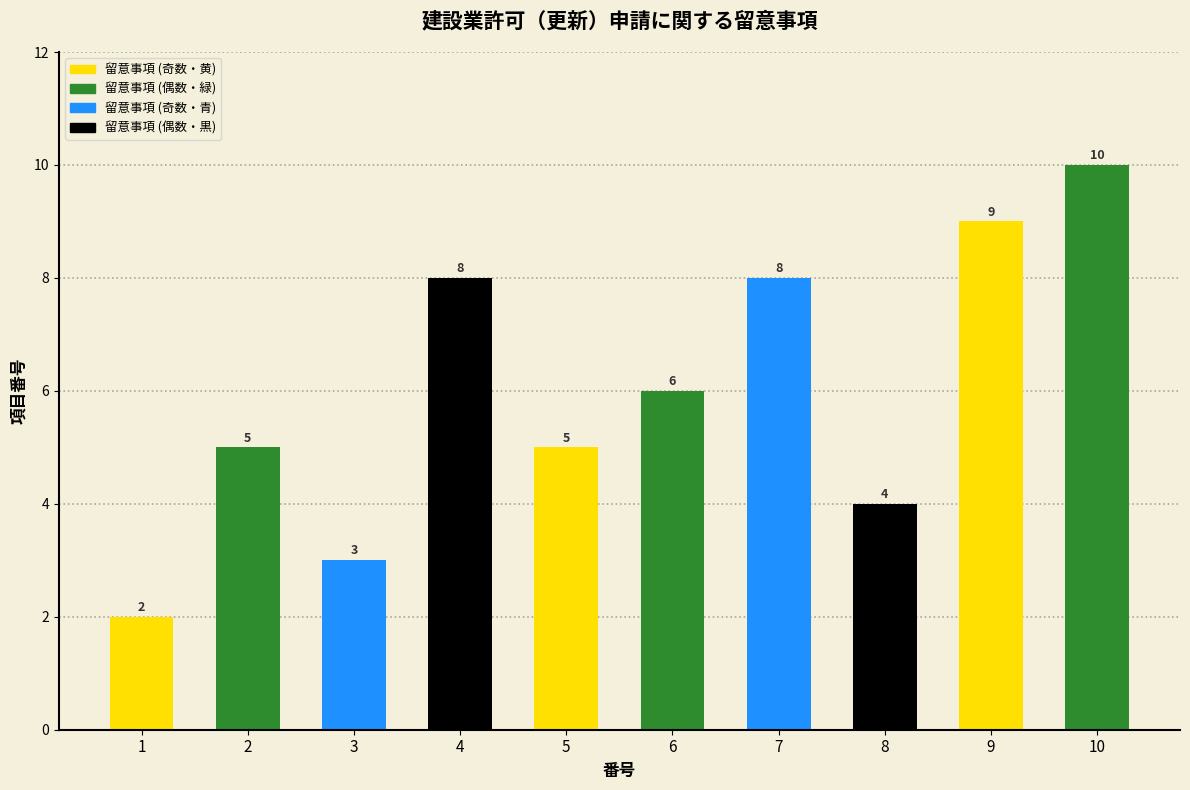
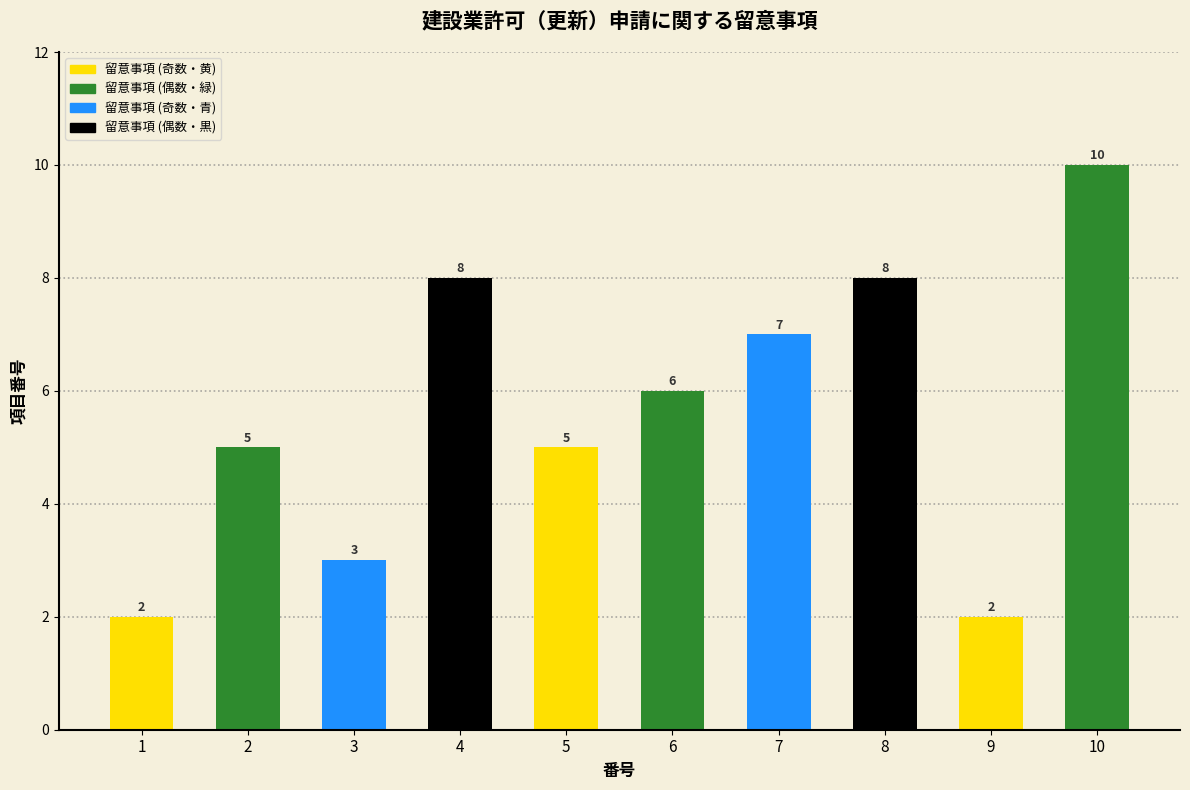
7: 8 -> 7
8: 4 -> 8
9: 9 -> 2
